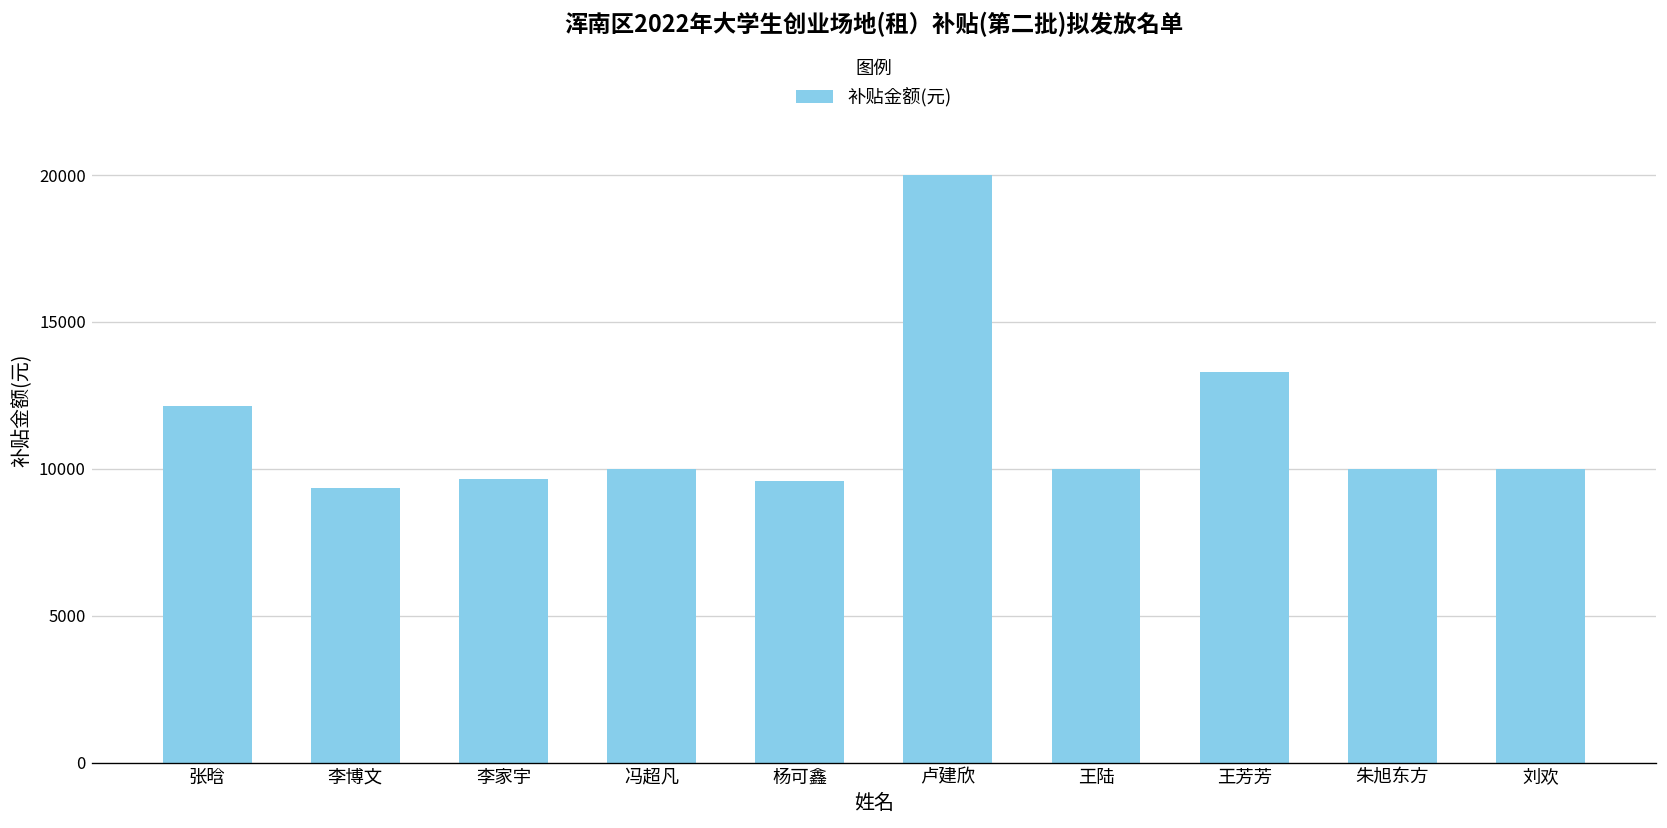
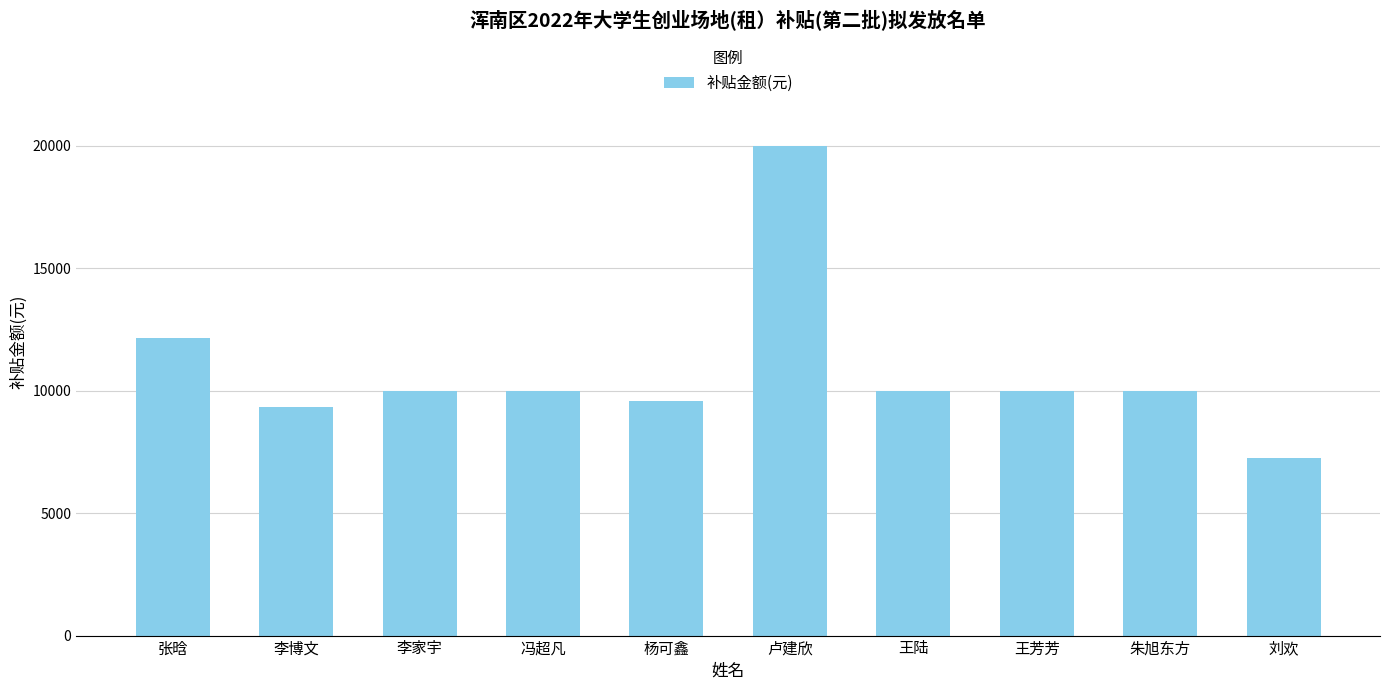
李家宇: 9600 -> 10000
王芳芳: 13300 -> 10000
刘欢: 10000 -> 7200
